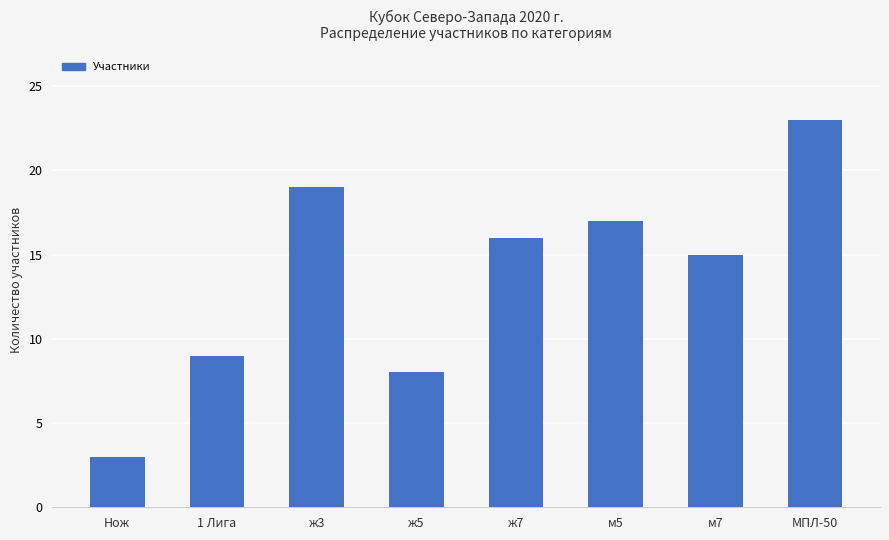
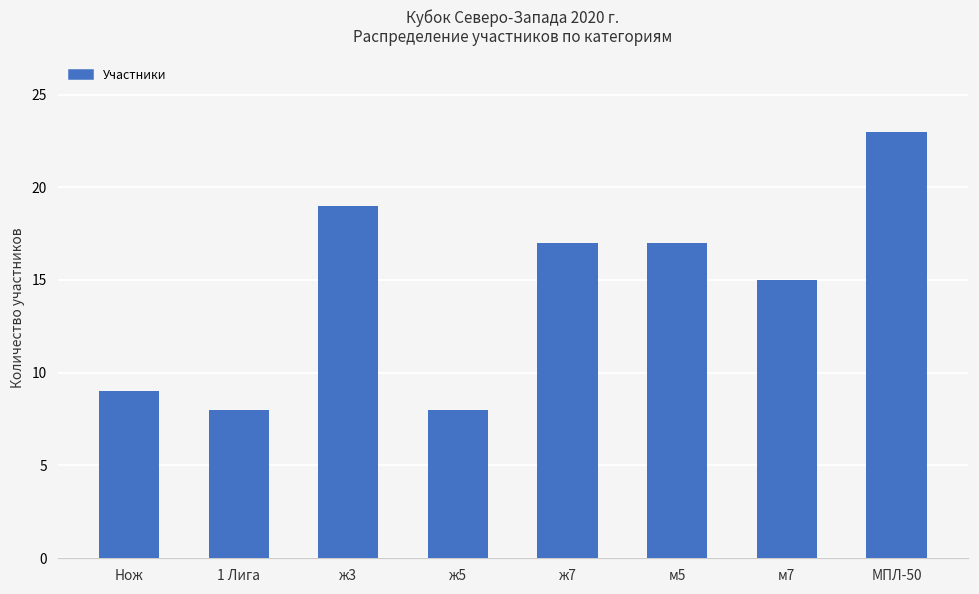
Нож: 3 -> 9
1 Лига: 9 -> 8
ж7: 16 -> 17
